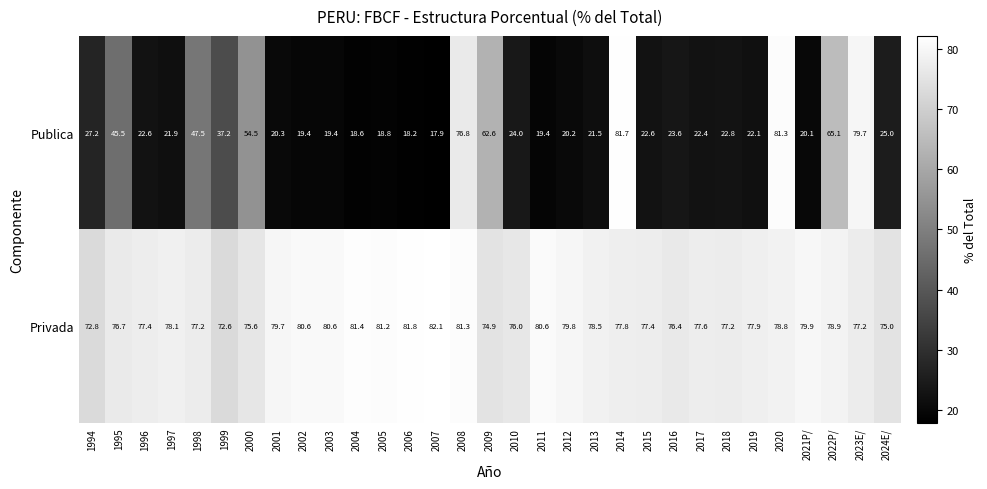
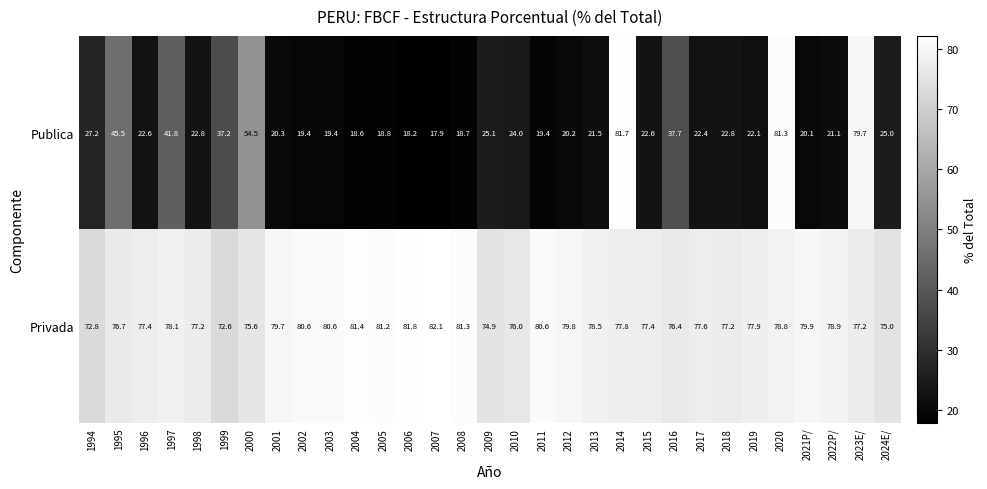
Publica, 1997: 21.9 -> 41.8
Publica, 1998: 47.5 -> 22.8
Publica, 2008: 76.8 -> 18.7
Publica, 2009: 62.6 -> 25.1
Publica, 2016: 23.6 -> 37.7
Publica, 2022P/: 65.1 -> 21.1
